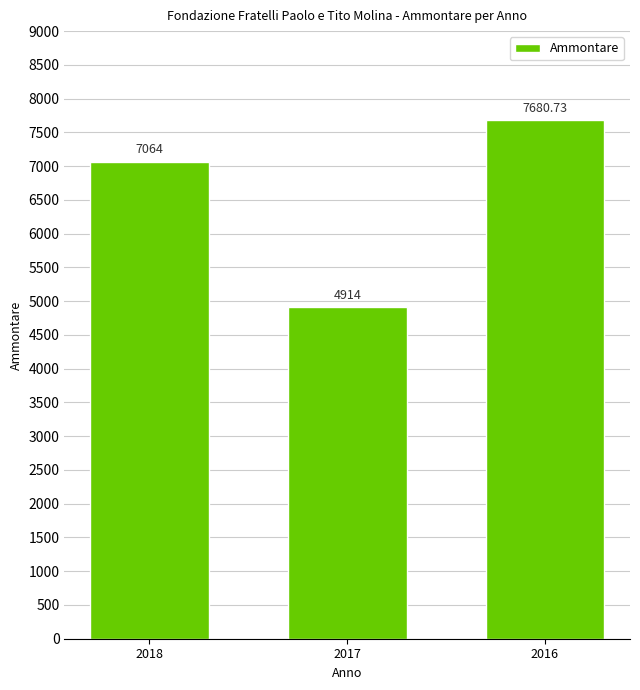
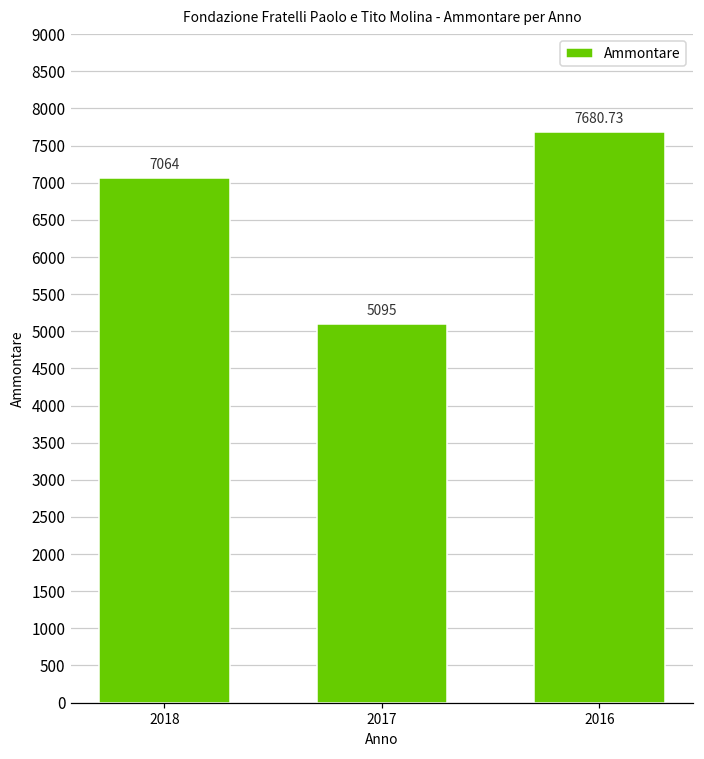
2017: 4914 -> 5095
